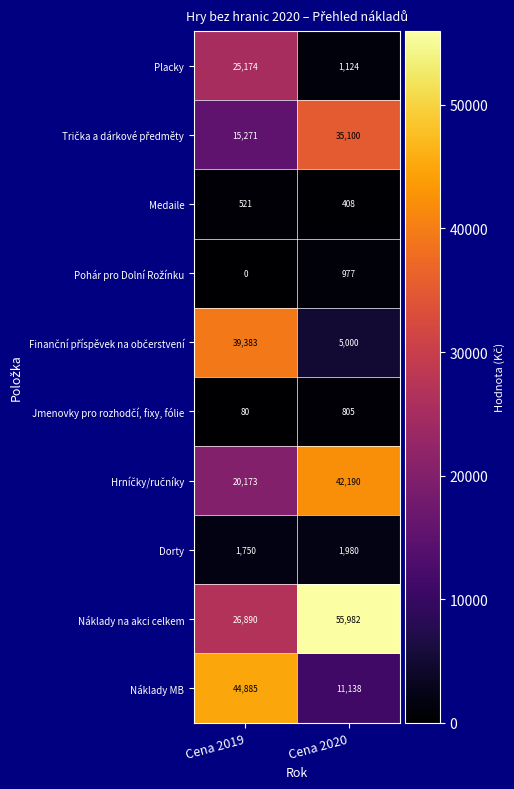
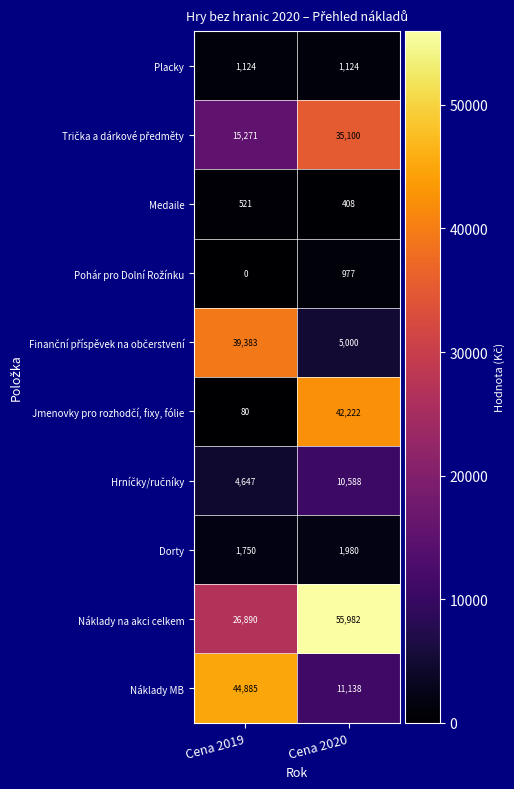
Placky, Cena 2019: 25,174 -> 1,124
Jmenovky pro rozhodčí, fixy, fólie, Cena 2020: 805 -> 42,222
Hrníčky/ručníky, Cena 2019: 20,173 -> 4,647
Hrníčky/ručníky, Cena 2020: 42,190 -> 10,588
